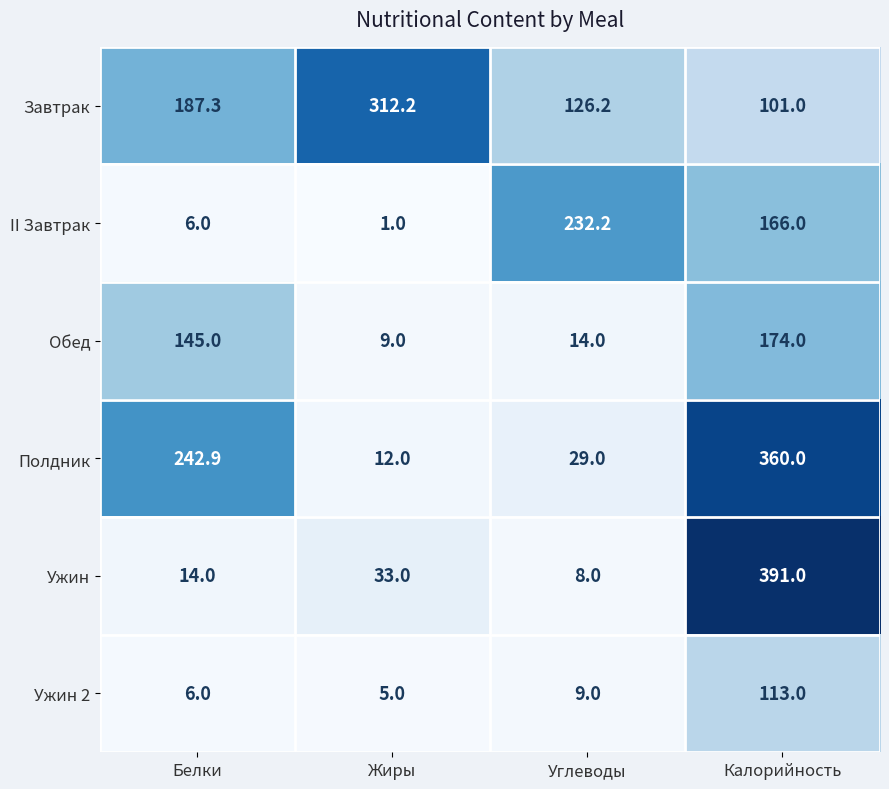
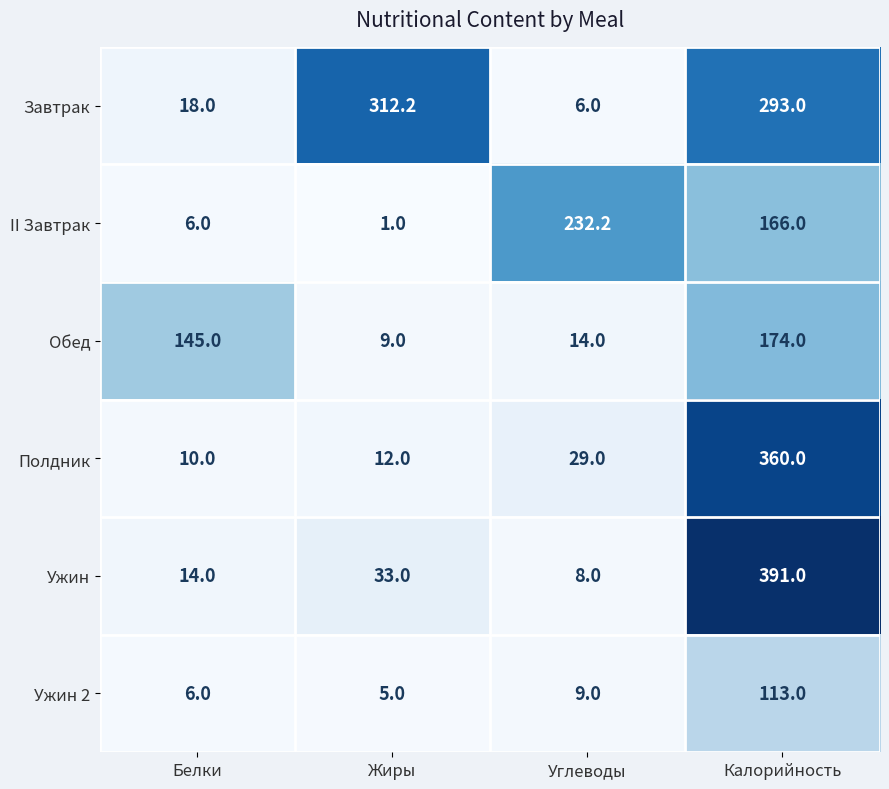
Завтрак, Белки: 187.3 -> 18.0
Завтрак, Углеводы: 126.2 -> 6.0
Завтрак, Калорийность: 101.0 -> 293.0
Полдник, Белки: 242.9 -> 10.0
